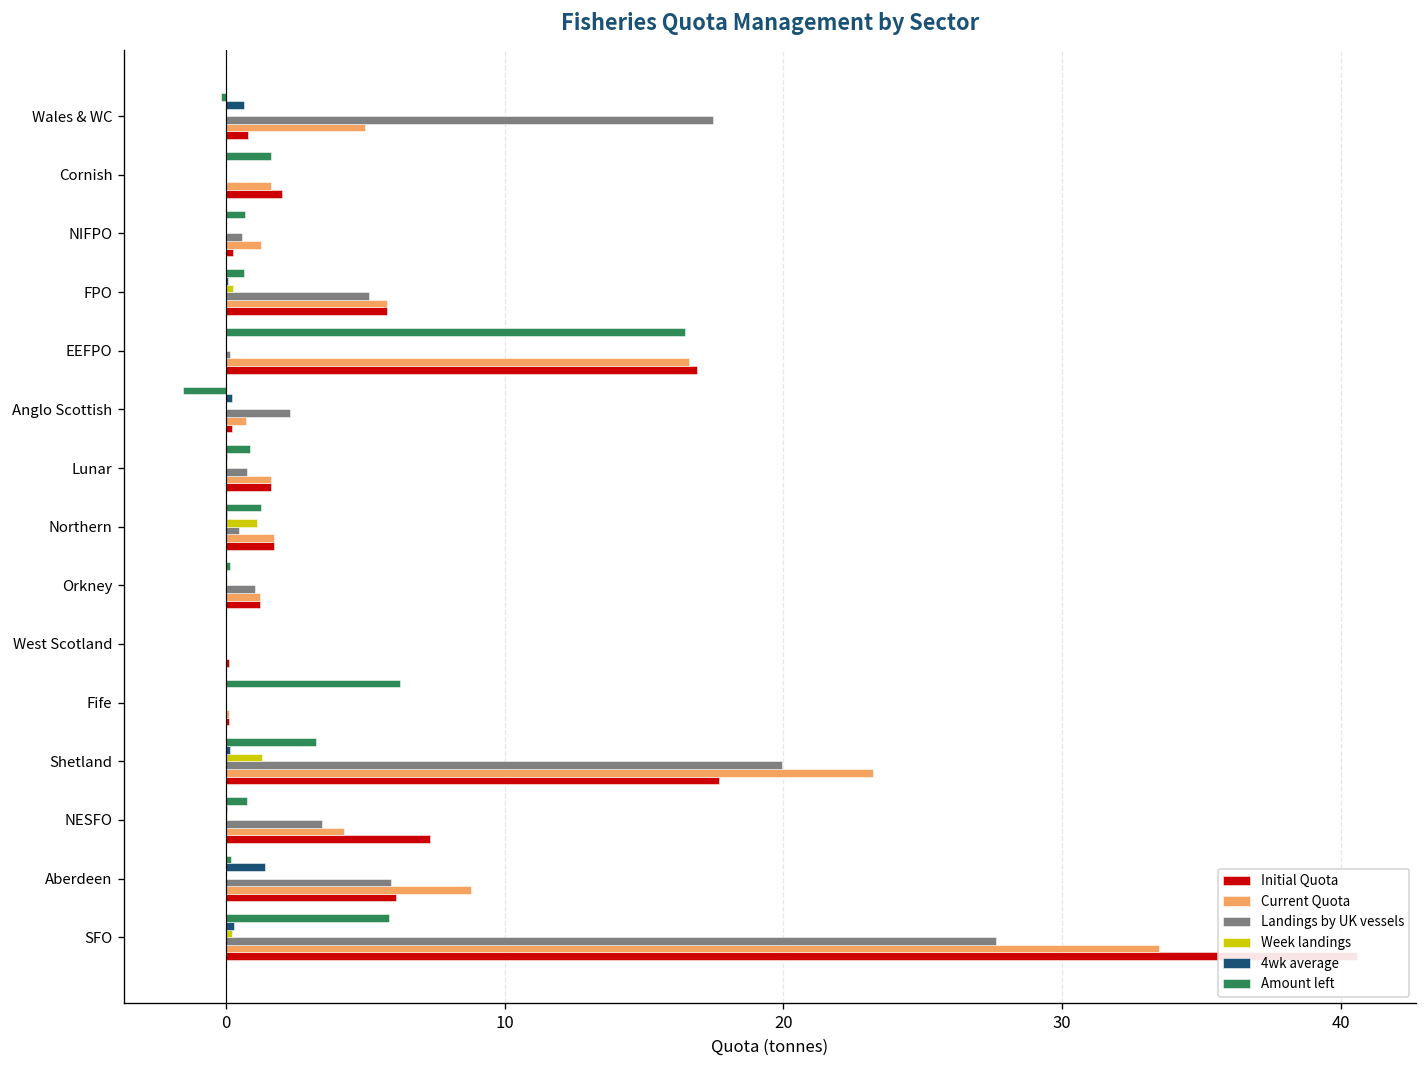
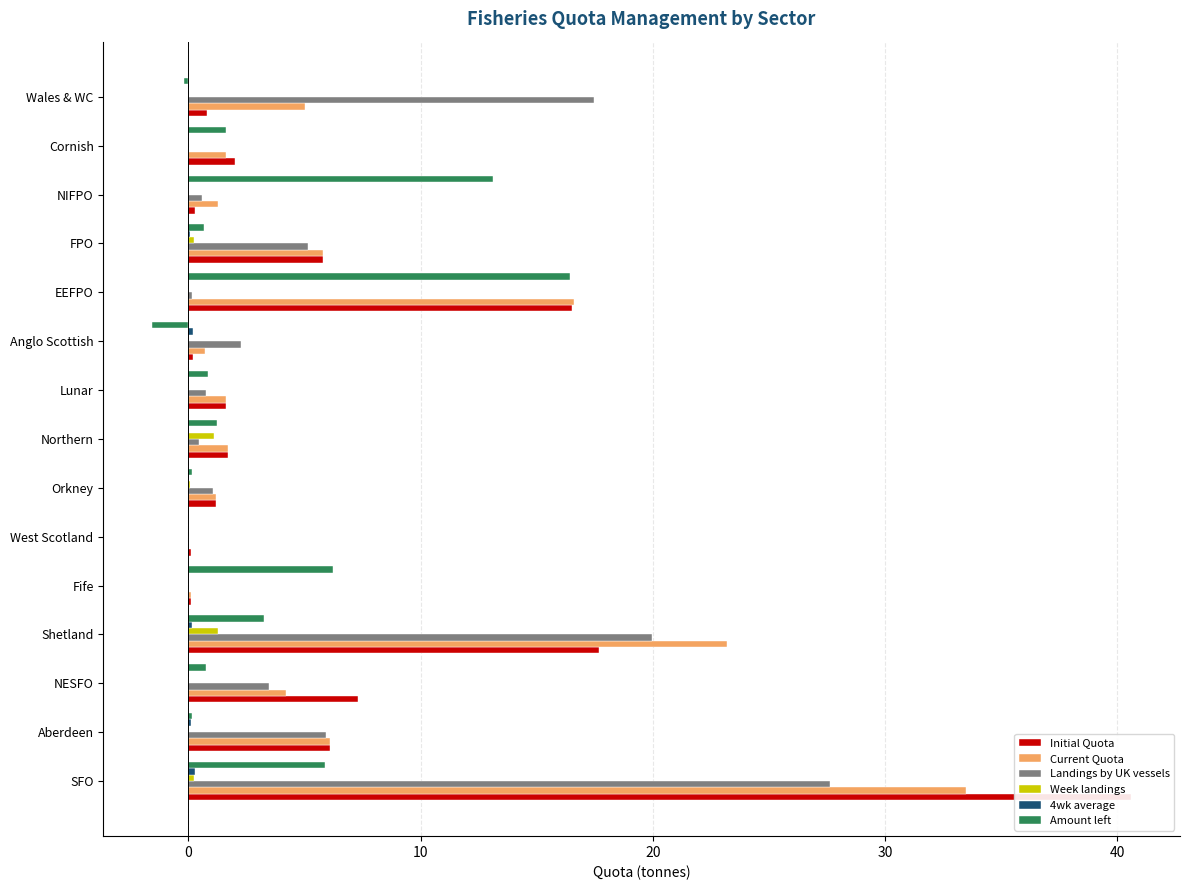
4wk average, Wales & WC: 0.6 -> 0.0
Amount left, NIFPO: 0.7 -> 13.1
Initial Quota, EEFPO: 16.9 -> 16.5
4wk average, Aberdeen: 1.4 -> 0.1
Current Quota, Aberdeen: 8.8 -> 6.1
